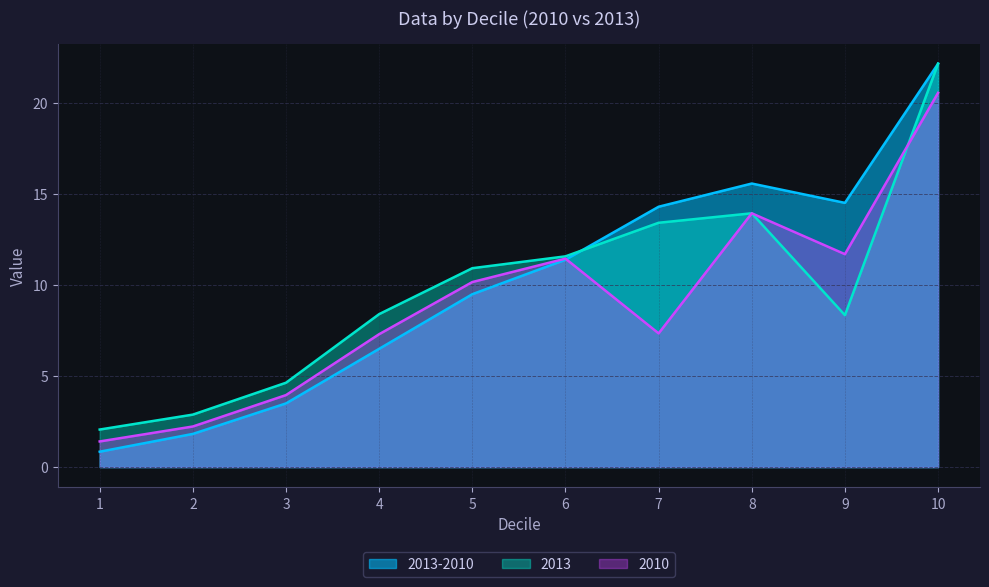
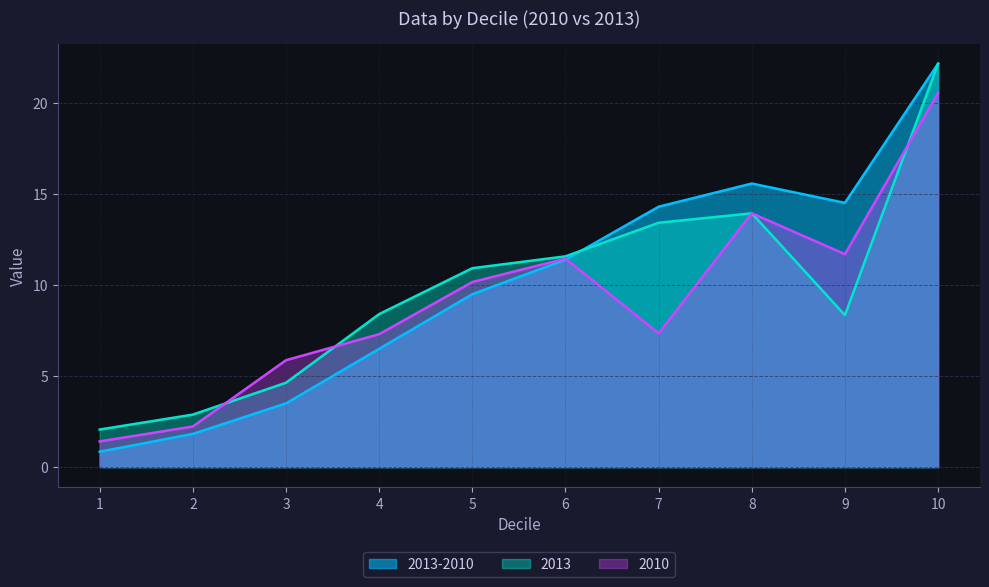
2010, 3: 4.0 -> 5.9
